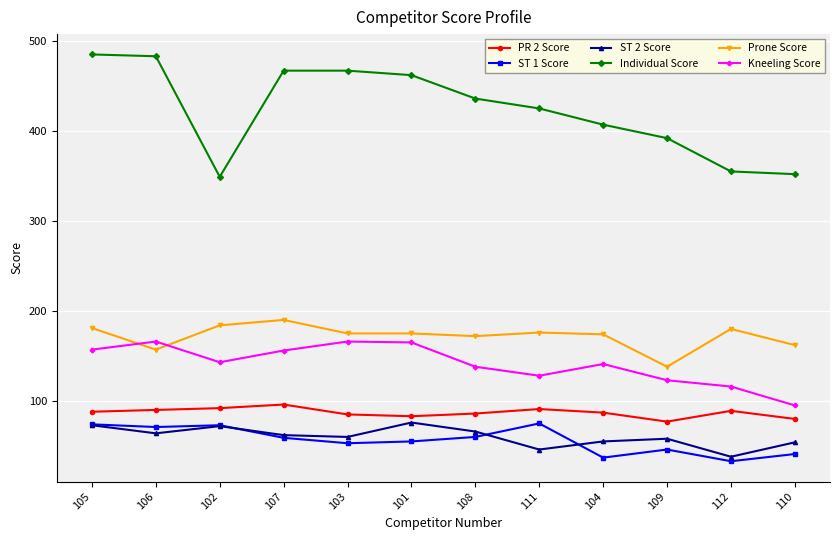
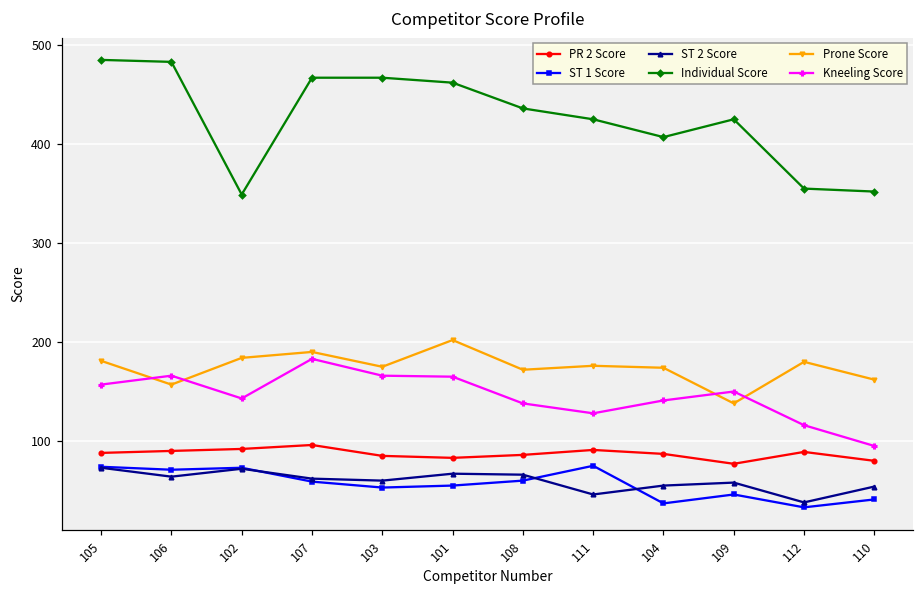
Kneeling Score, 107: 160 -> 180
ST 2 Score, 101: 80 -> 70
Prone Score, 101: 180 -> 200
Individual Score, 109: 390 -> 430
Kneeling Score, 109: 120 -> 150
